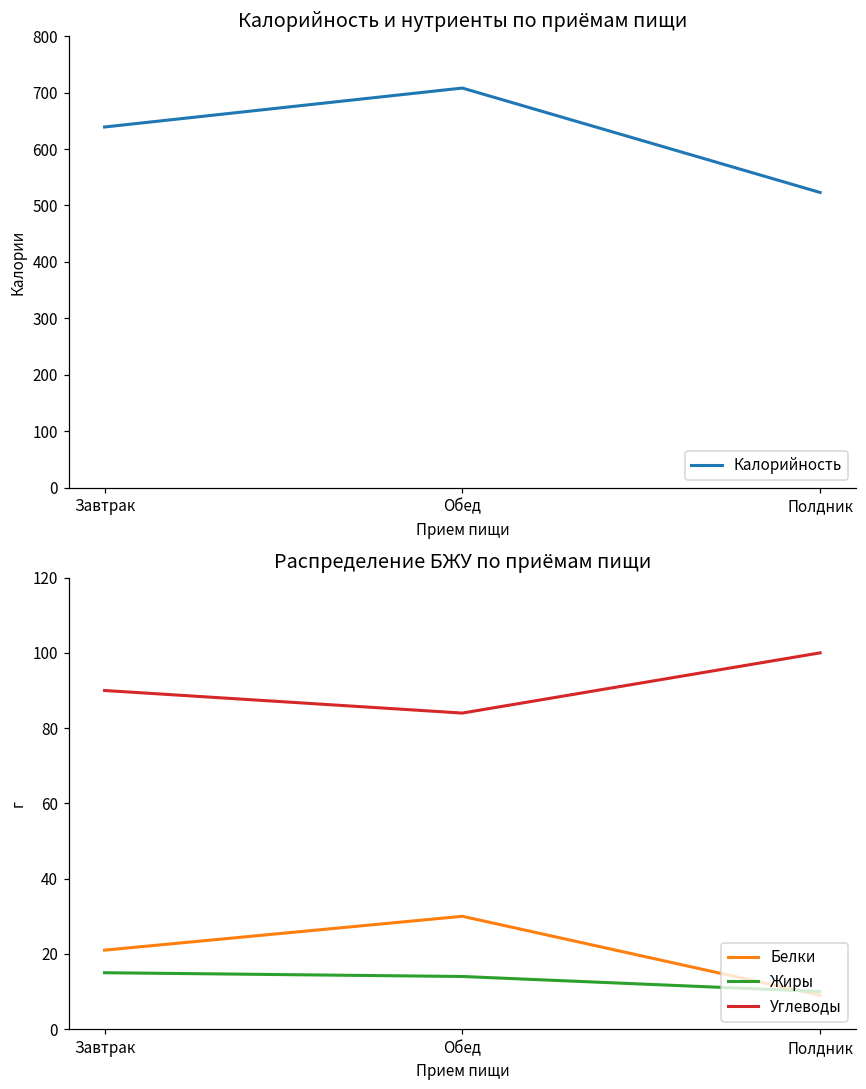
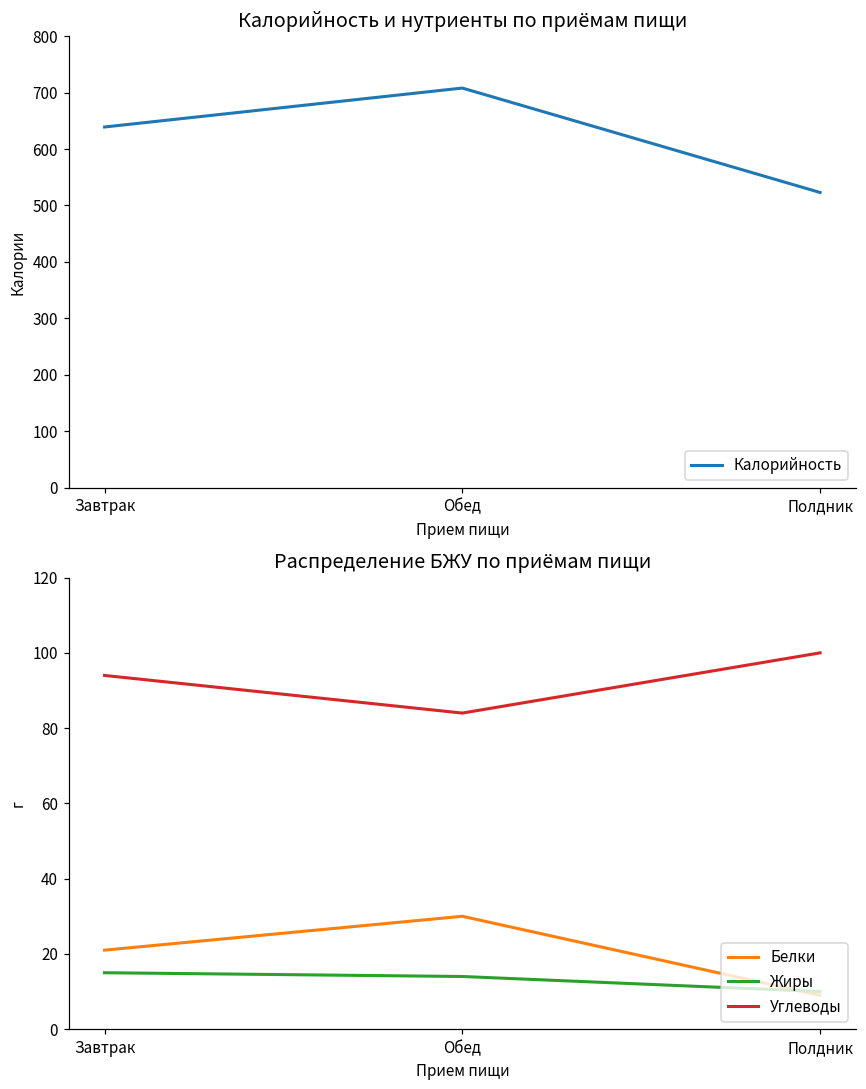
Распределение БЖУ по приёмам пищи, Углеводы, Завтрак: 90 -> 94
